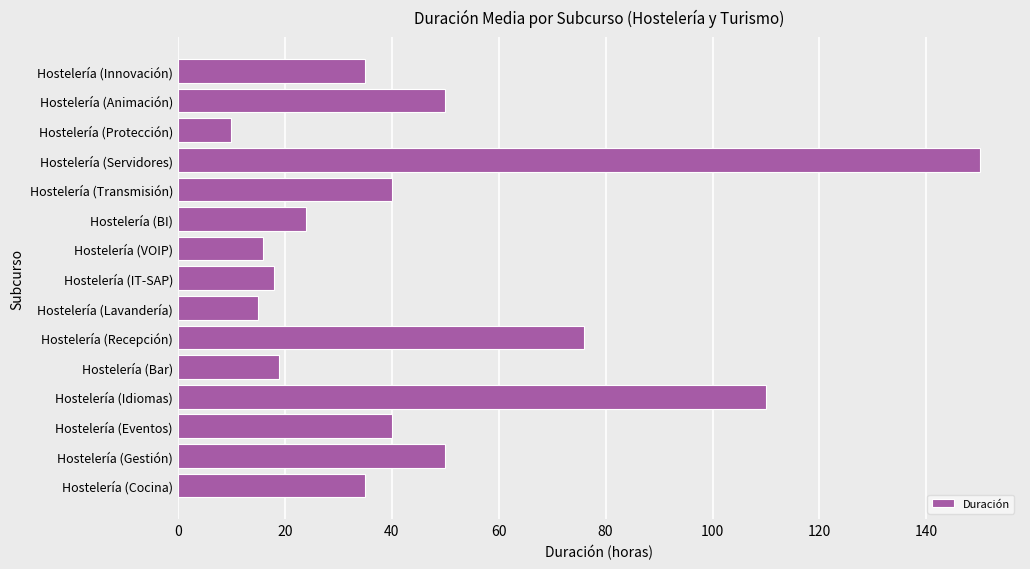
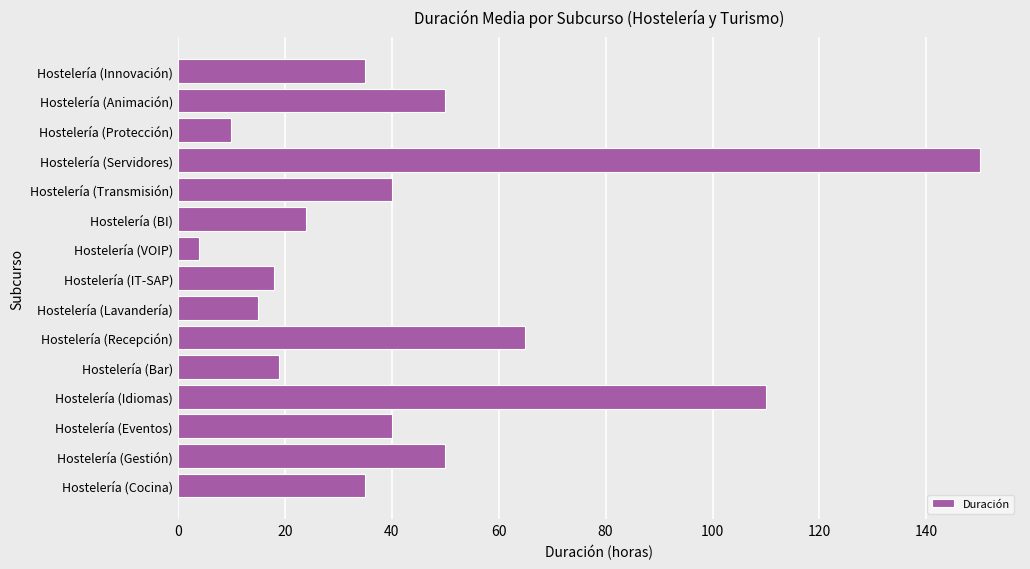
Hostelería (VOIP): 16 -> 4
Hostelería (Recepción): 76 -> 65
